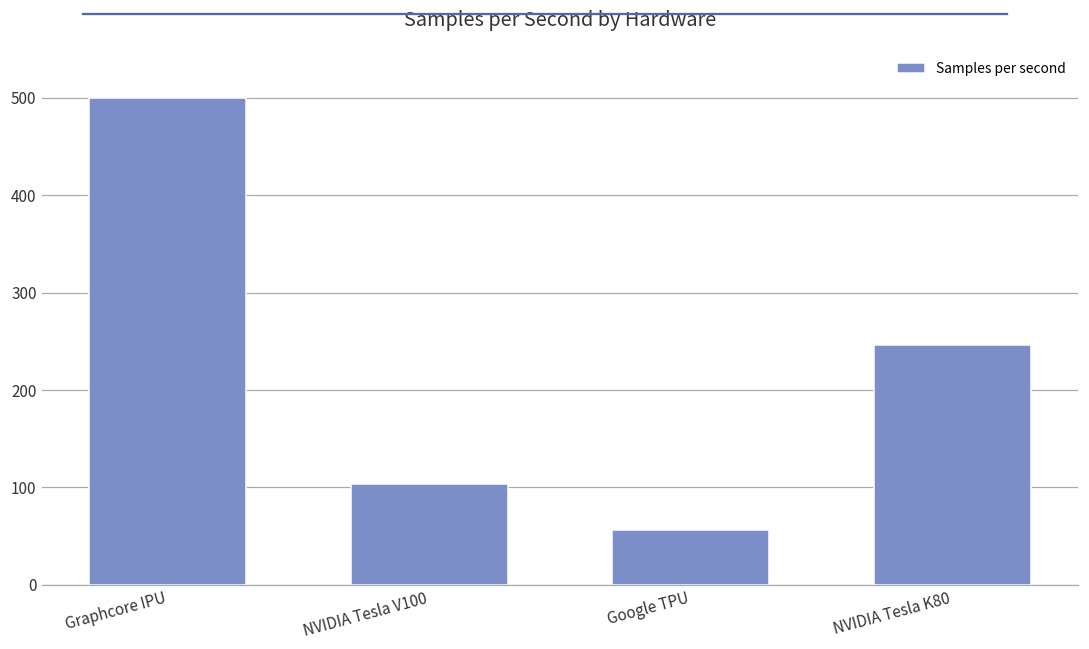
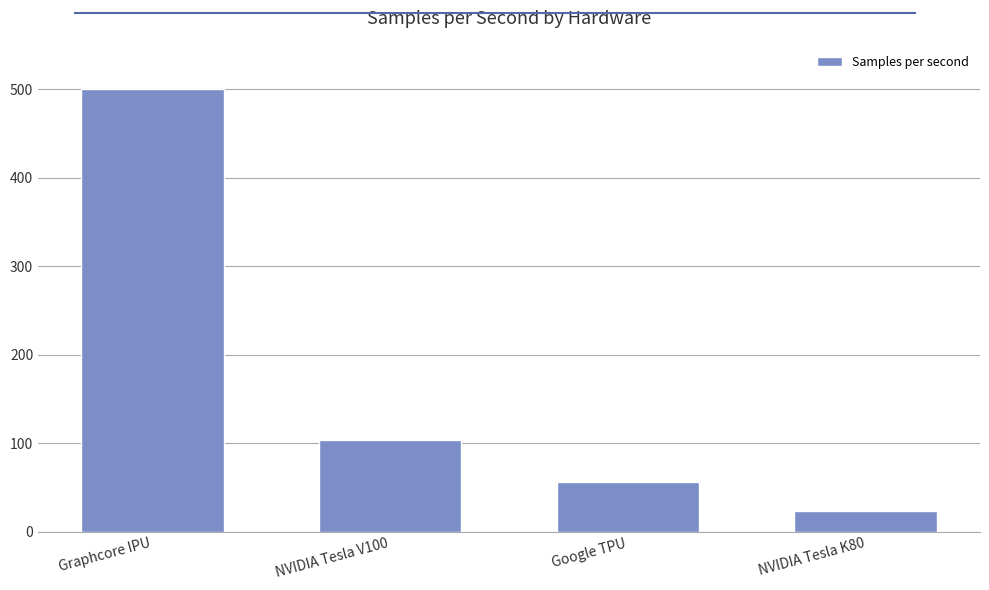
NVIDIA Tesla K80: 250 -> 20
